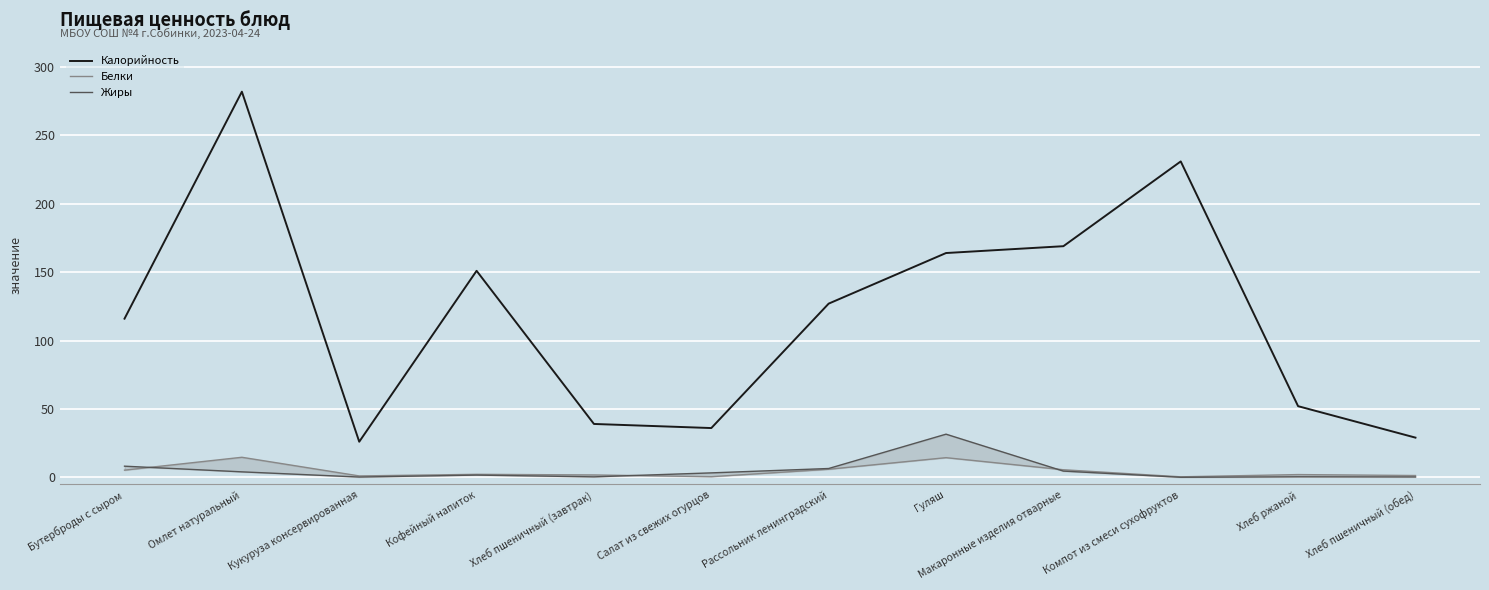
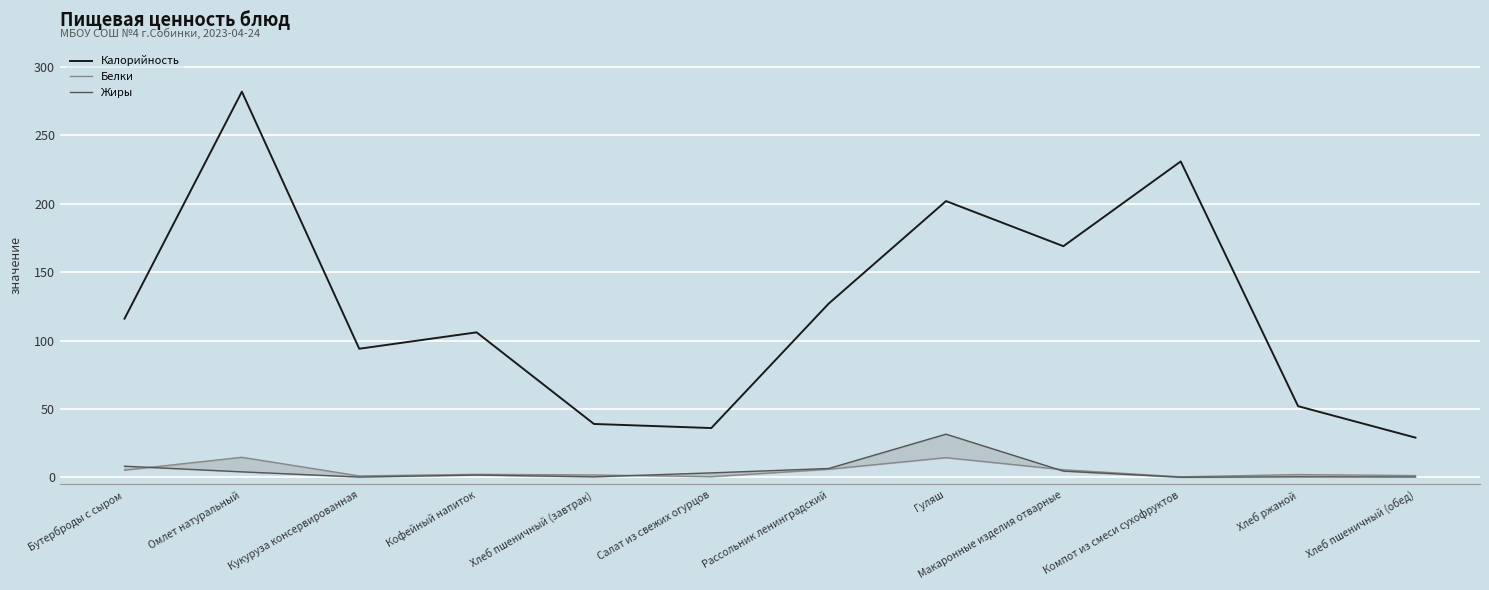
Калорийность, Кукуруза консервированная: 26 -> 94
Калорийность, Кофейный напиток: 151 -> 106
Калорийность, Гуляш: 164 -> 202
